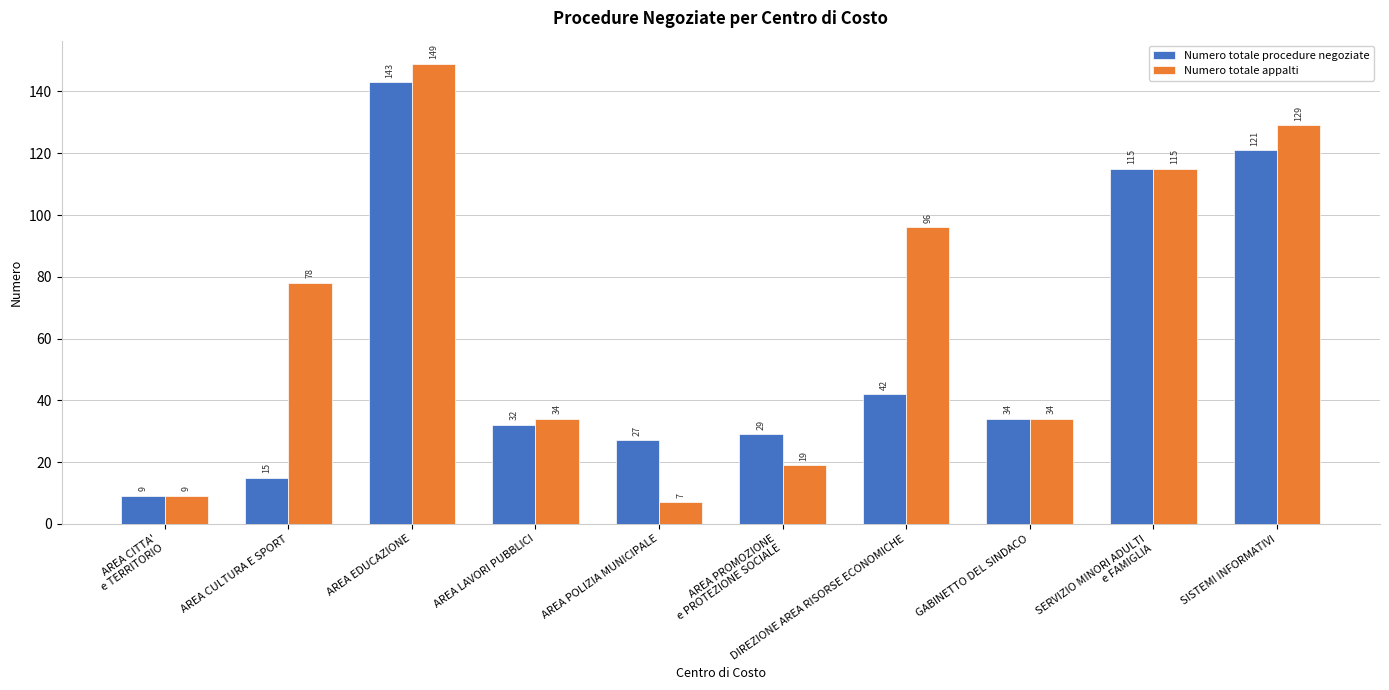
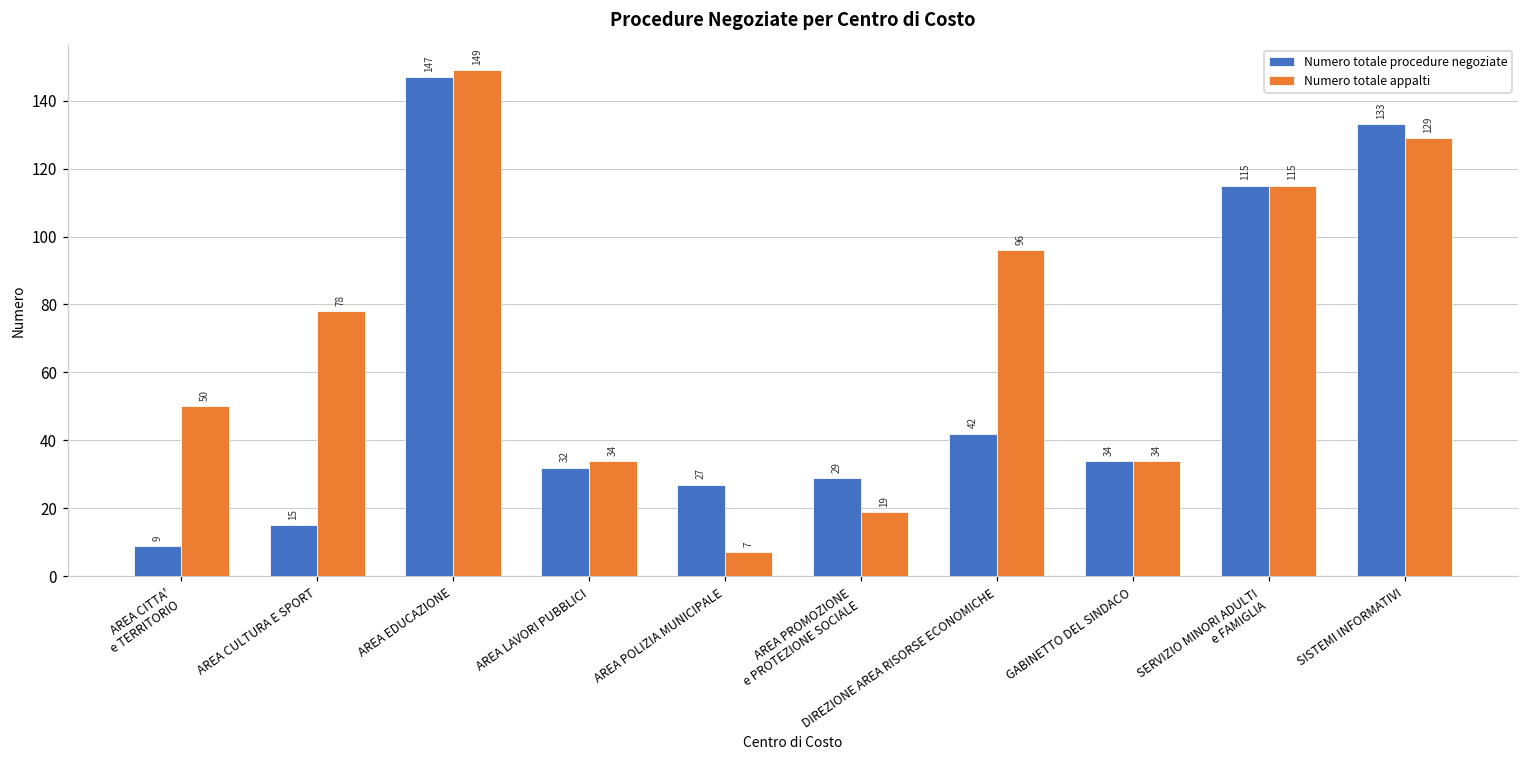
Numero totale appalti, AREA CITTA' e TERRITORIO: 9 -> 50
Numero totale procedure negoziate, AREA EDUCAZIONE: 143 -> 147
Numero totale procedure negoziate, SISTEMI INFORMATIVI: 121 -> 133
